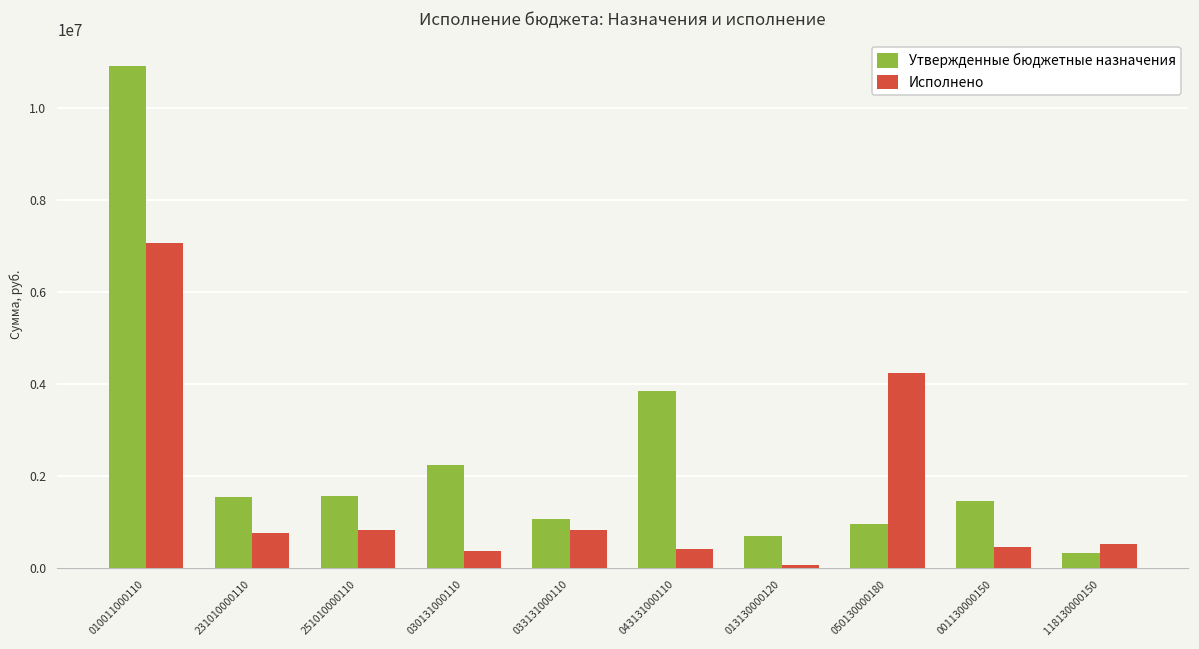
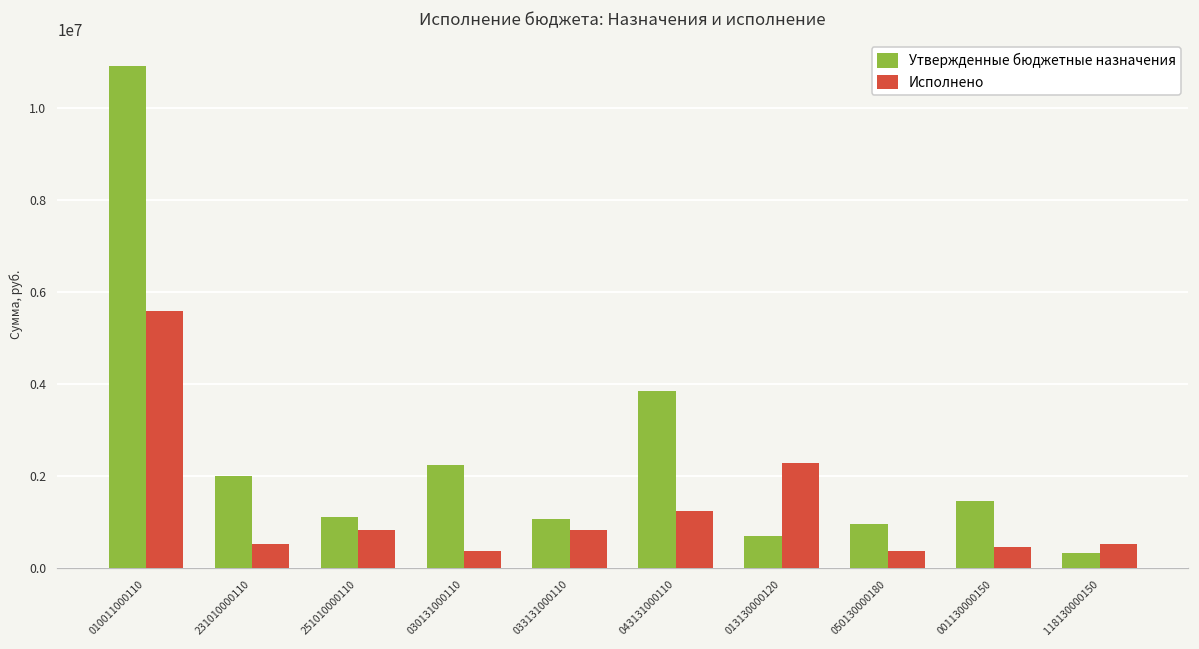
Исполнено, 010011000110: 7100000 -> 5600000
Утвержденные бюджетные назначения, 231010000110: 1500000 -> 2000000
Исполнено, 231010000110: 800000 -> 500000
Утвержденные бюджетные назначения, 251010000110: 1600000 -> 1100000
Исполнено, 043131000110: 400000 -> 1200000
Исполнено, 013130000120: 100000 -> 2300000
Исполнено, 050130000180: 4300000 -> 400000
